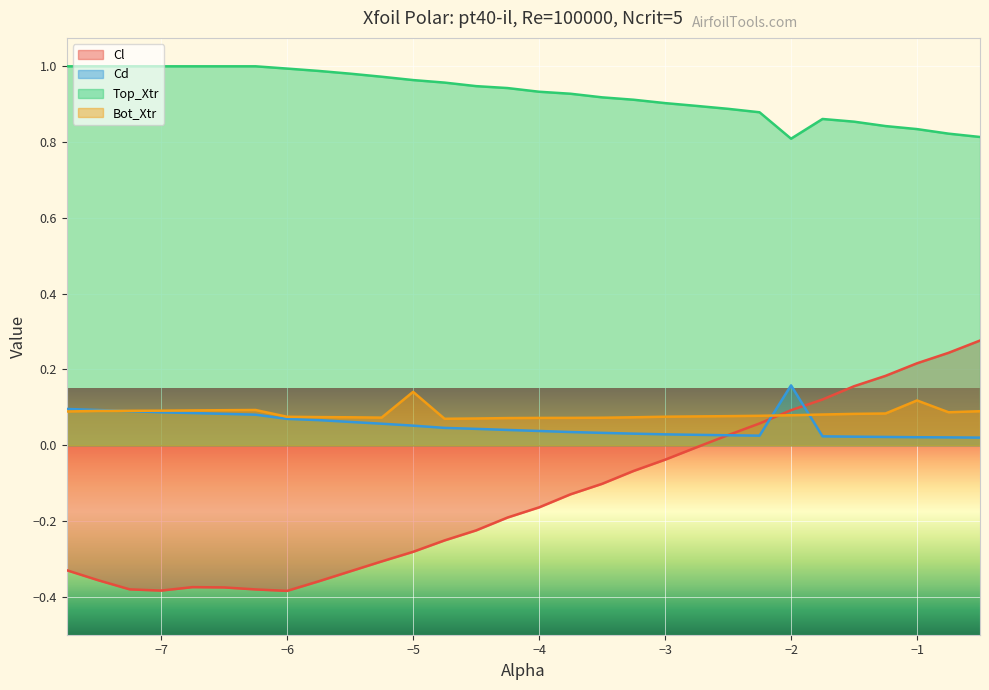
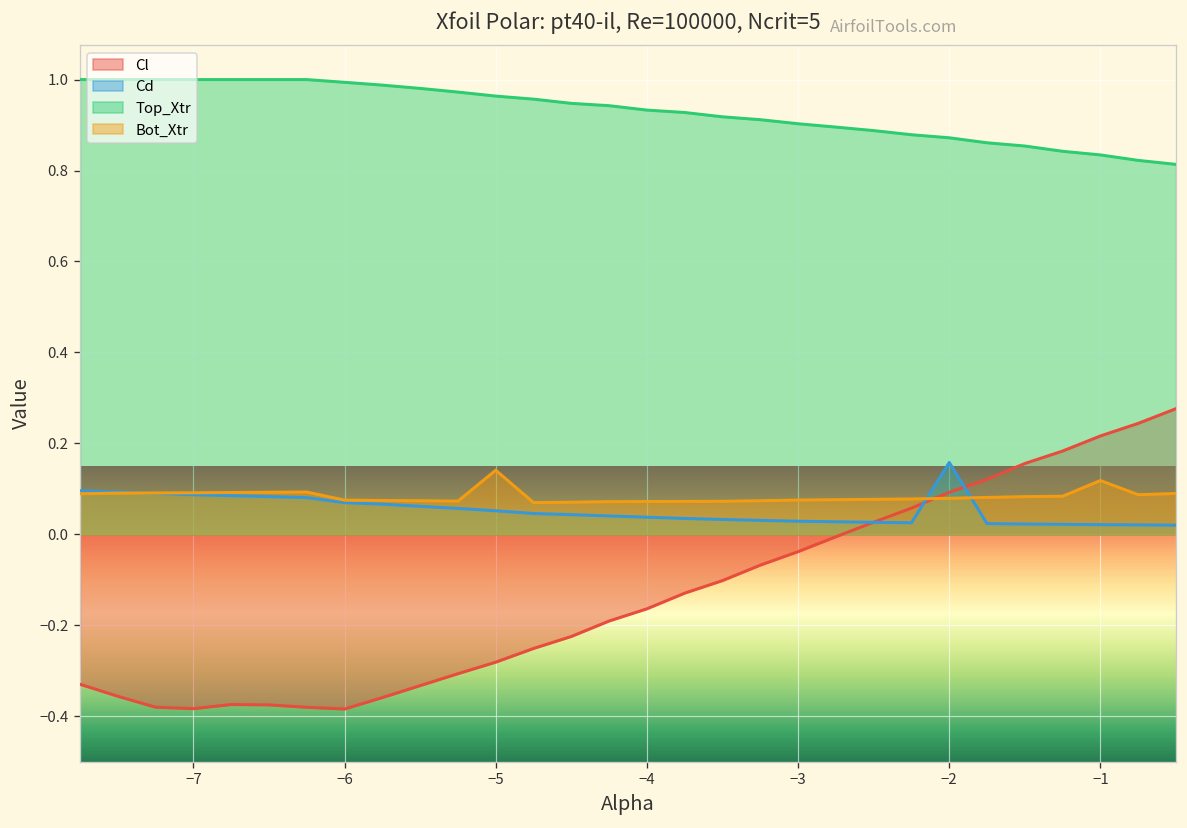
Top_Xtr, −2: 0.81 -> 0.87
